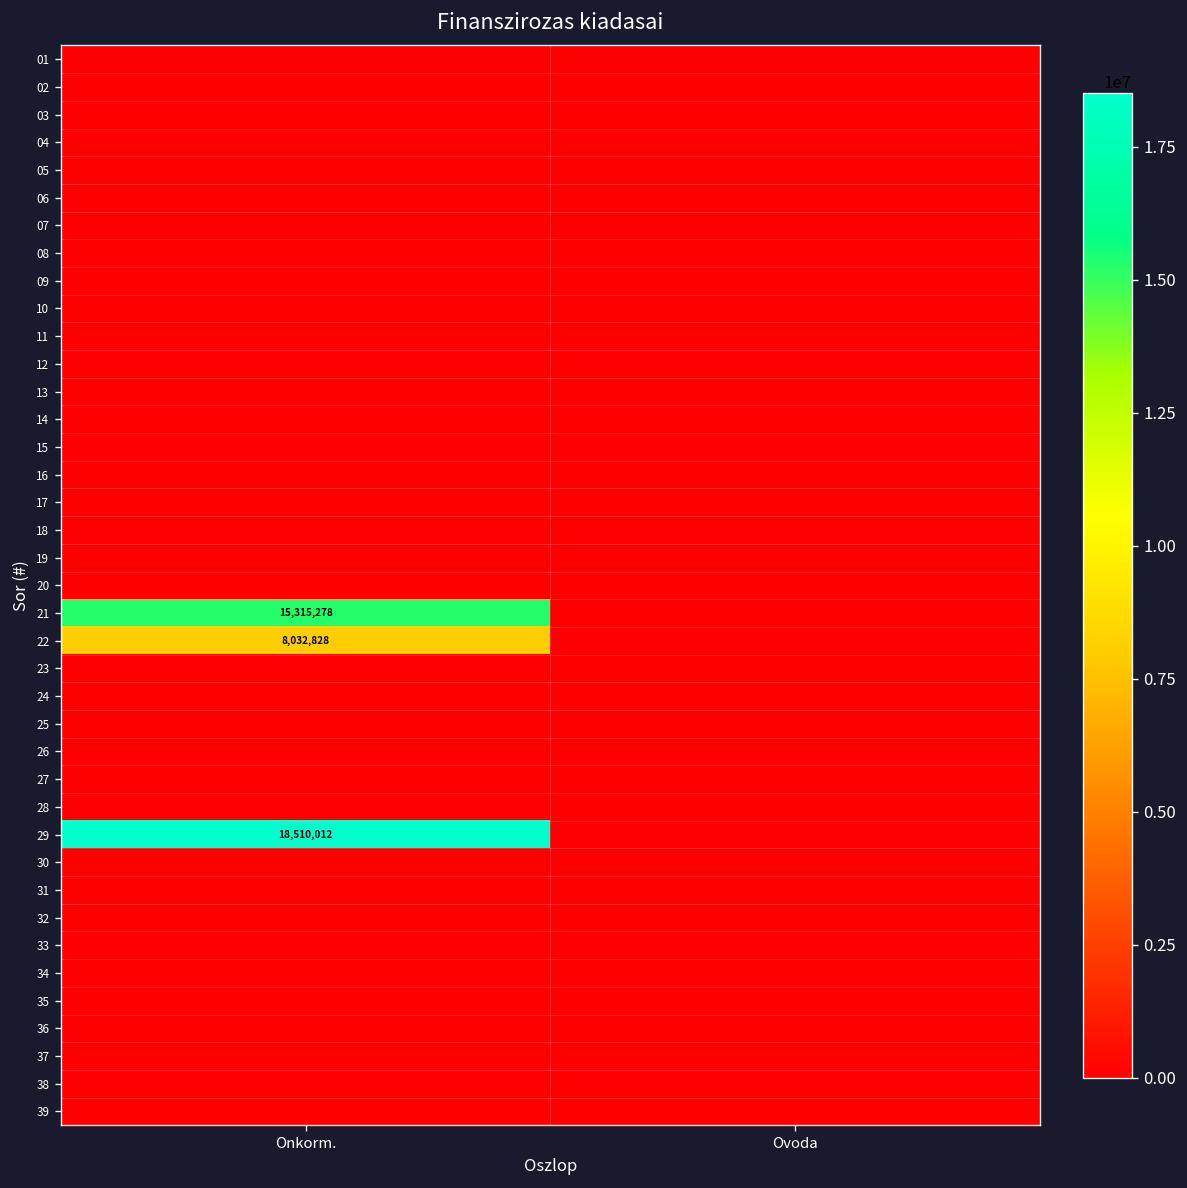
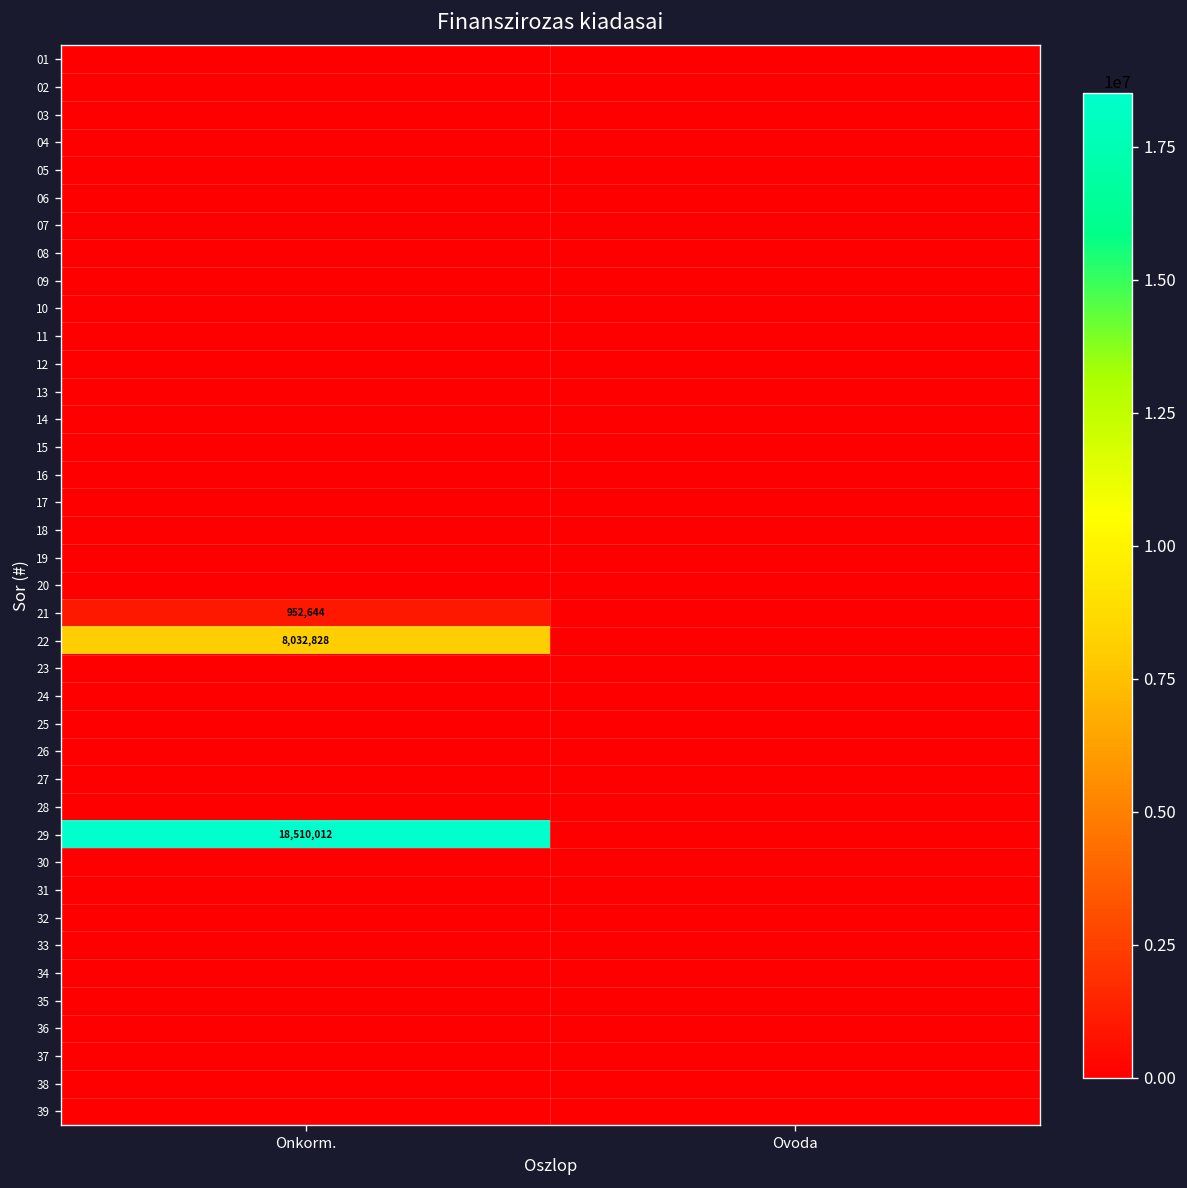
21, Onkorm.: 15,315,278 -> 952,644
